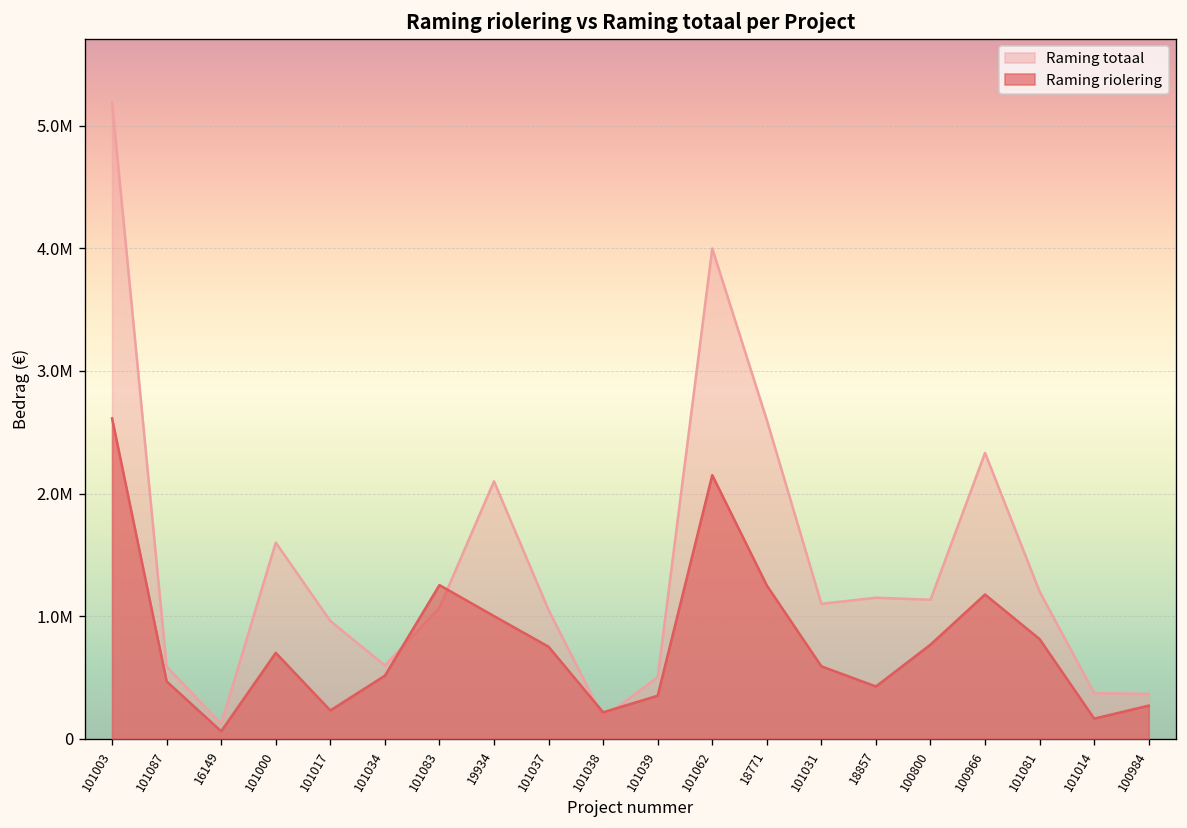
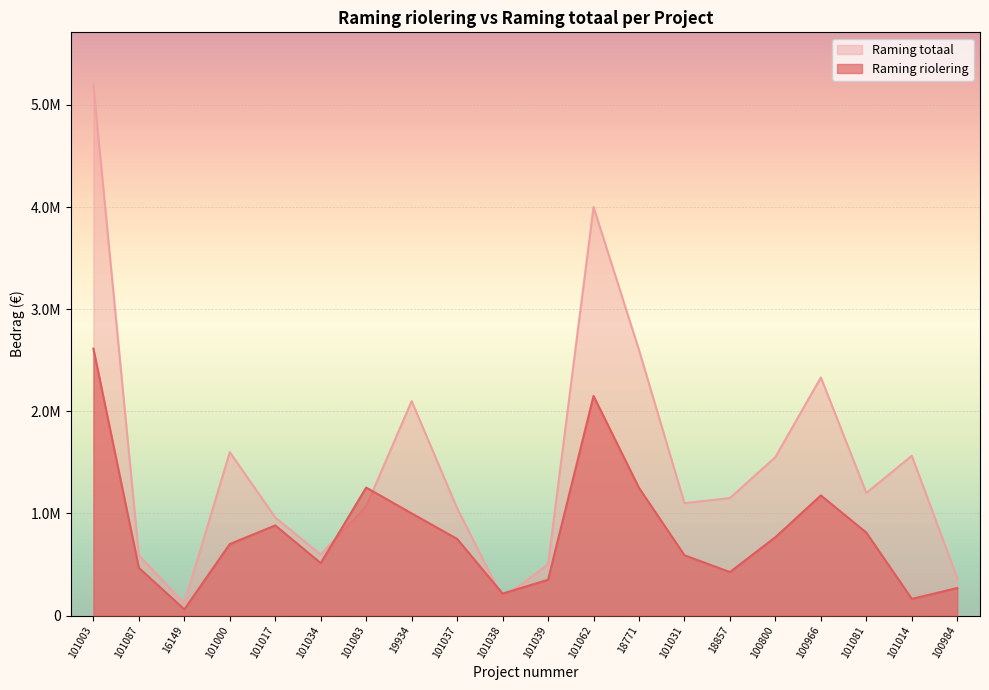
Raming riolering, 101017: 230000 -> 880000
Raming totaal, 100800: 1130000 -> 1550000
Raming totaal, 101014: 370000 -> 1560000
